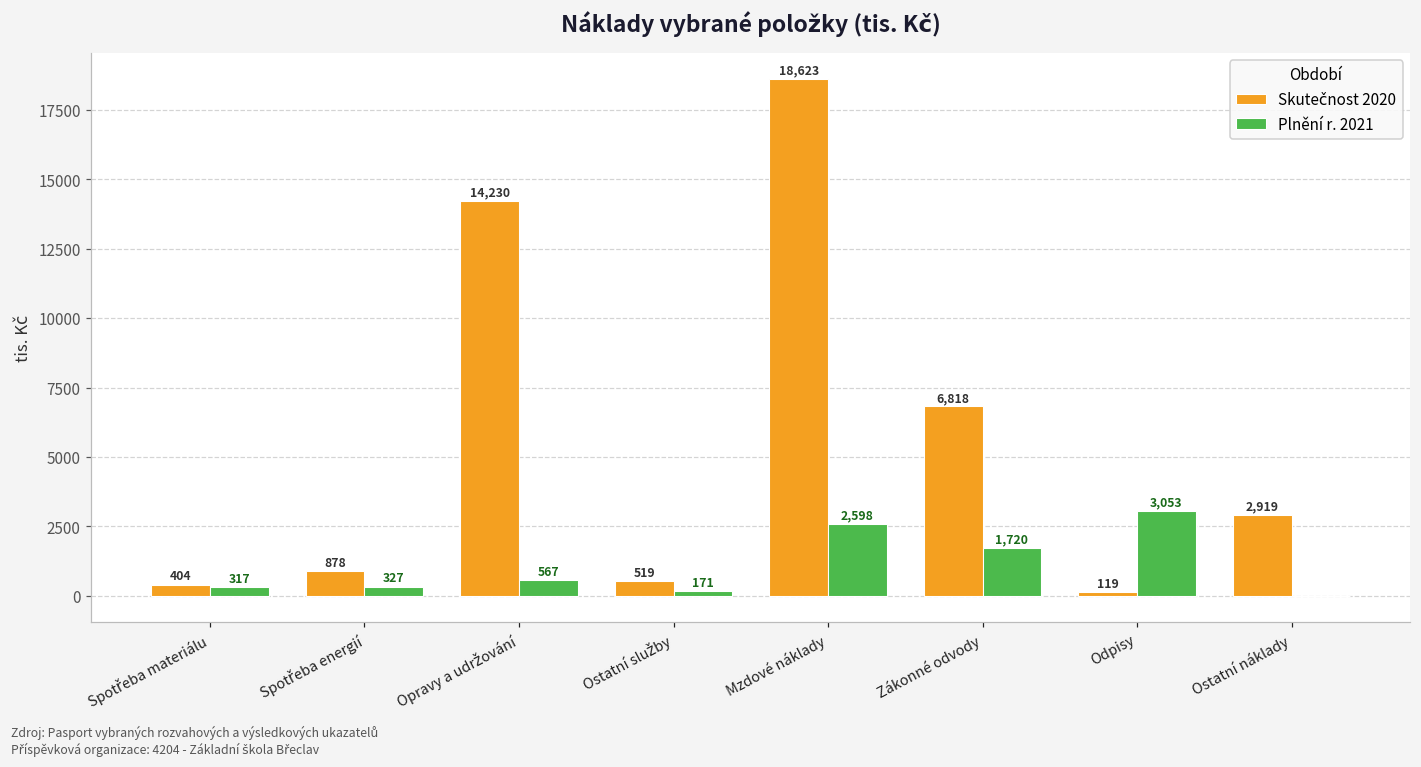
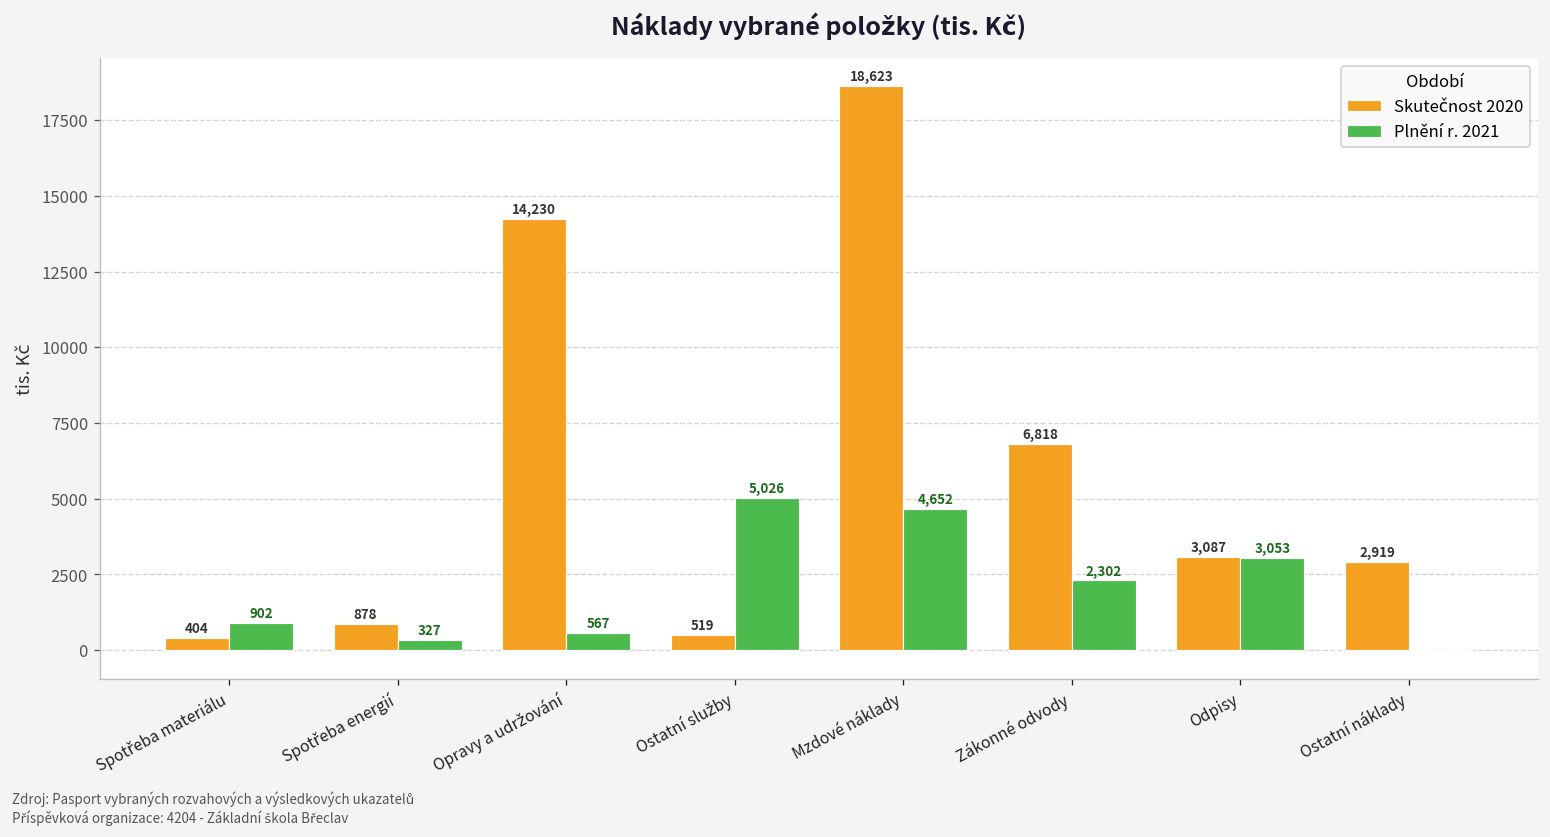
Plnění r. 2021, Spotřeba materiálu: 317 -> 902
Plnění r. 2021, Ostatní služby: 171 -> 5,026
Plnění r. 2021, Mzdové náklady: 2,598 -> 4,652
Plnění r. 2021, Zákonné odvody: 1,720 -> 2,302
Skutečnost 2020, Odpisy: 119 -> 3,087
